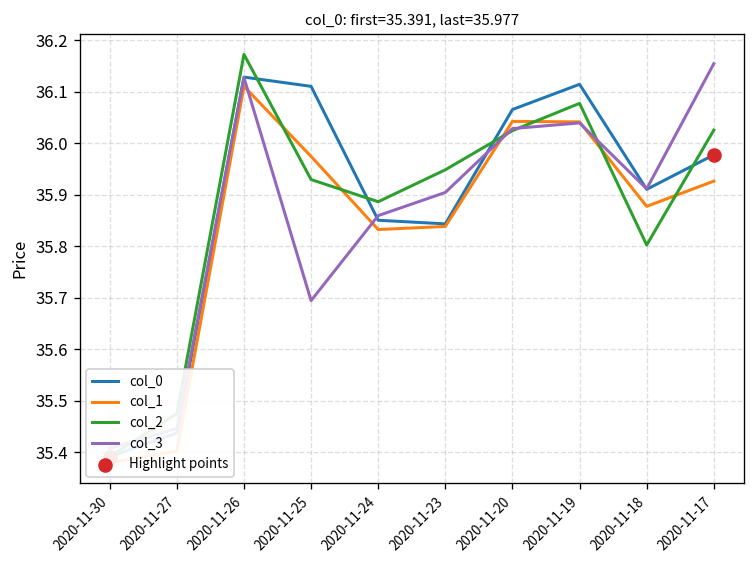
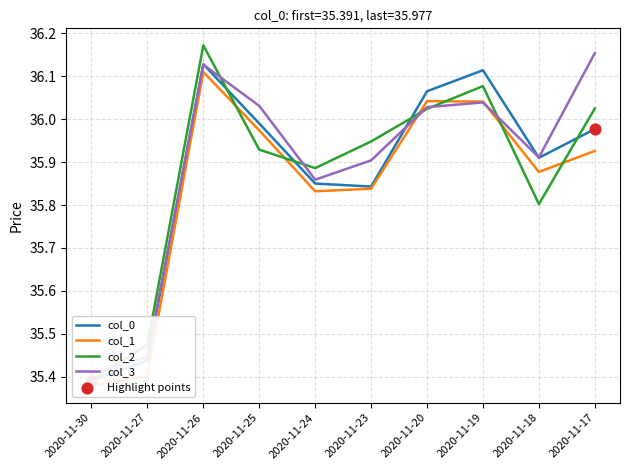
col_0, 2020-11-25: 36.11 -> 35.99
col_3, 2020-11-25: 35.69 -> 36.03
